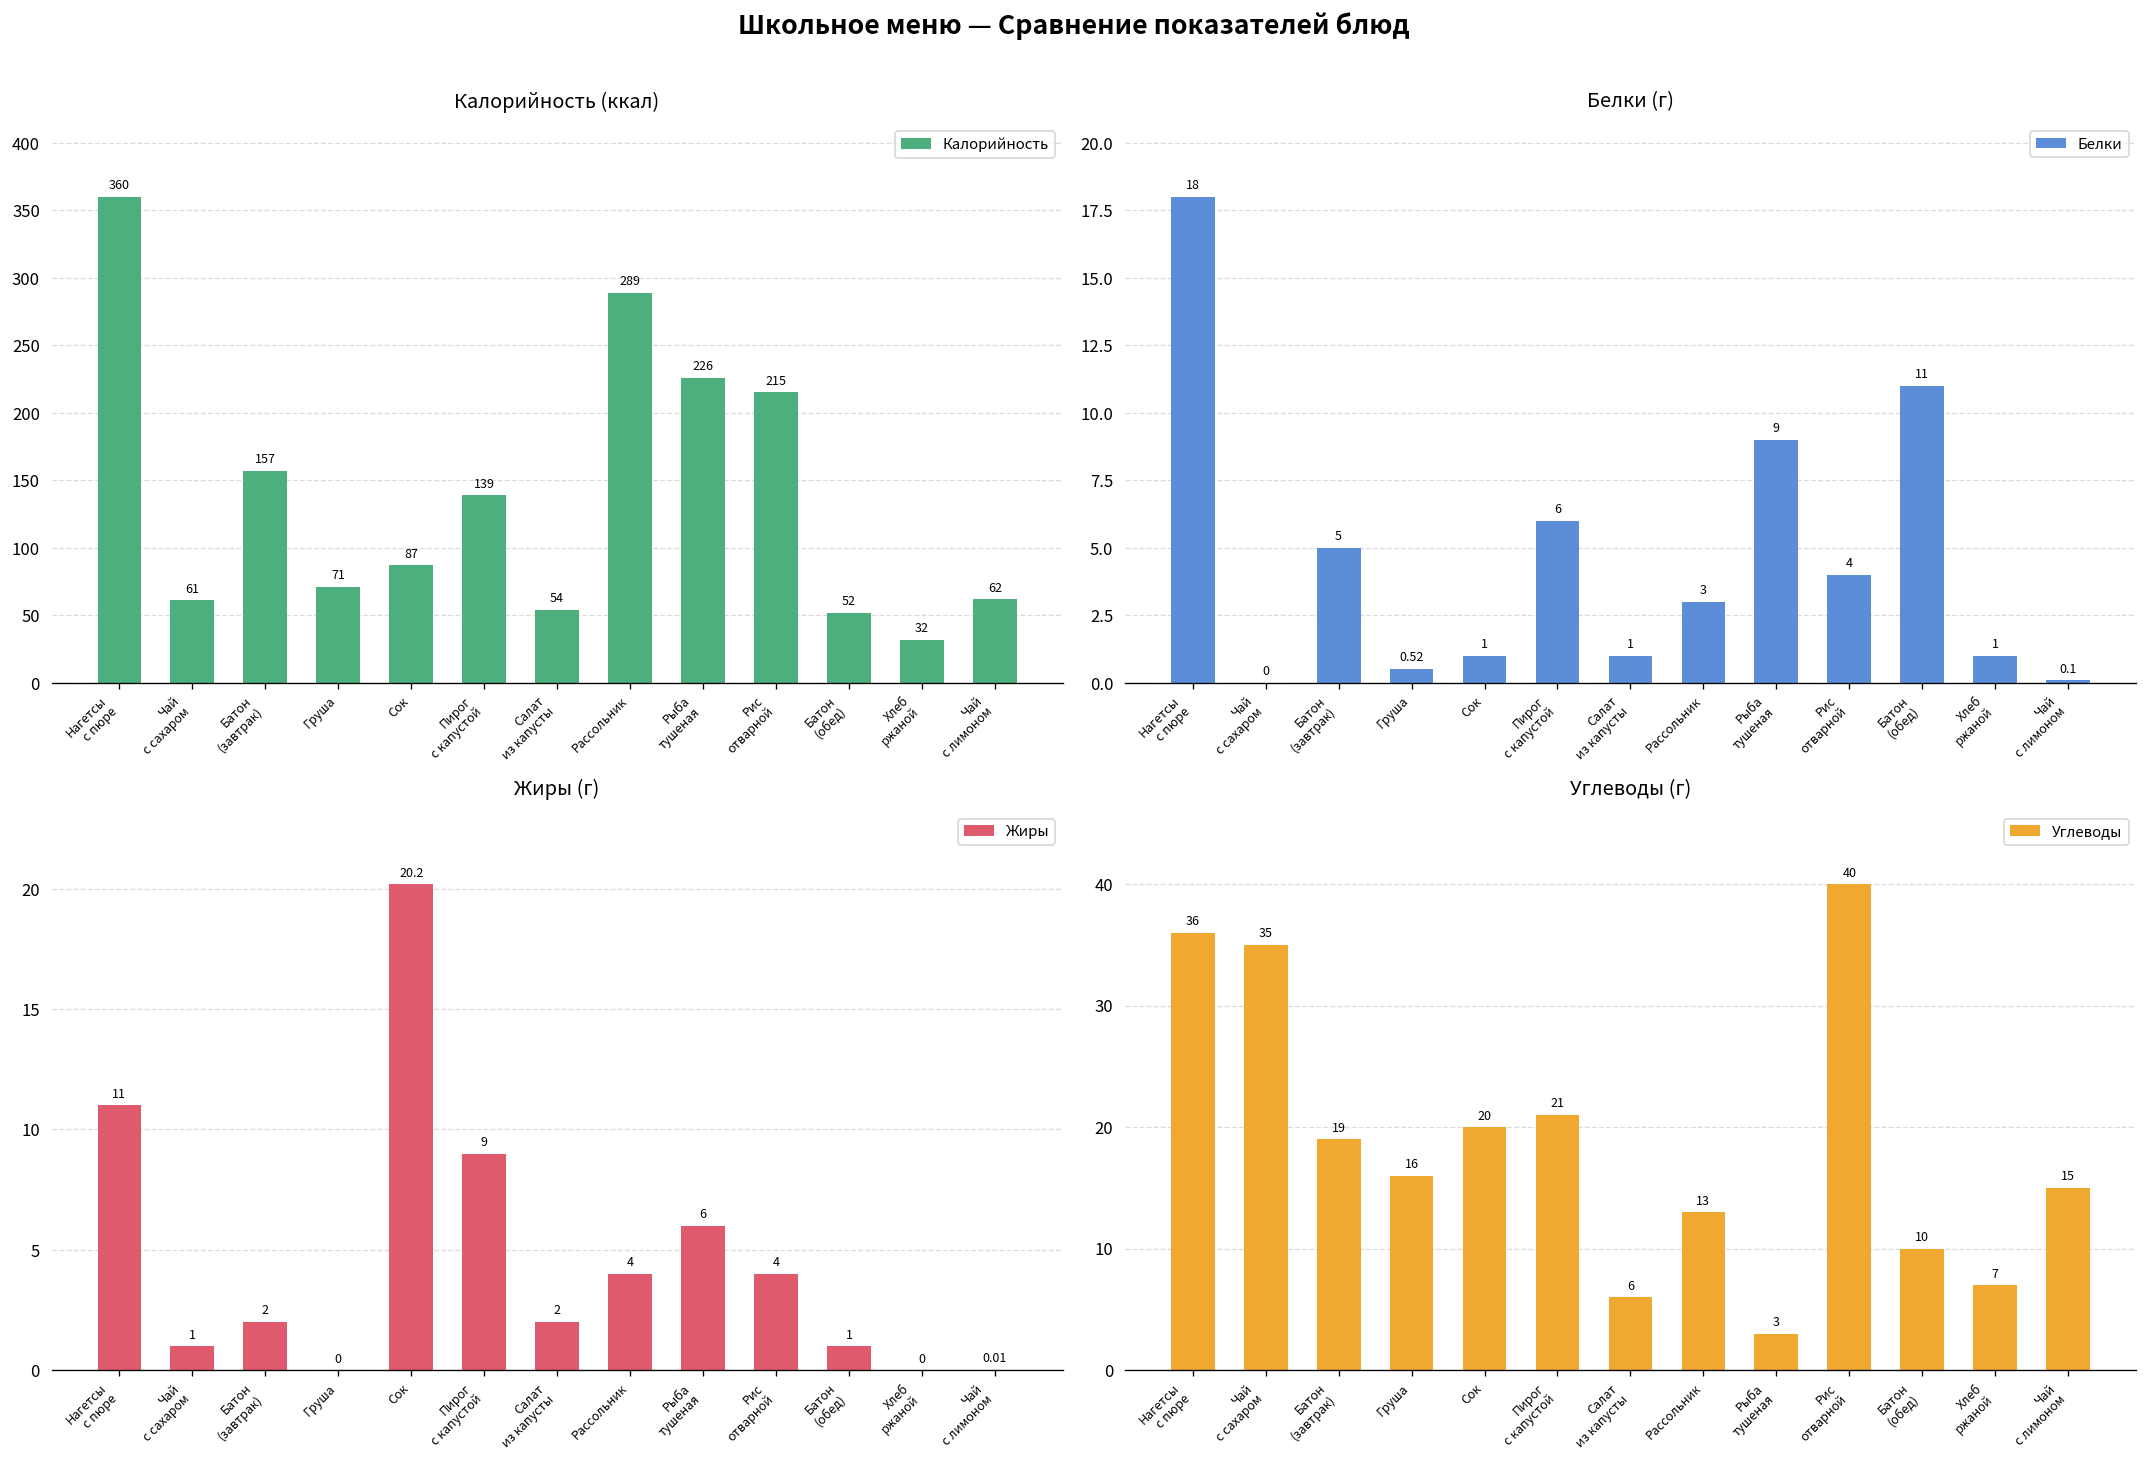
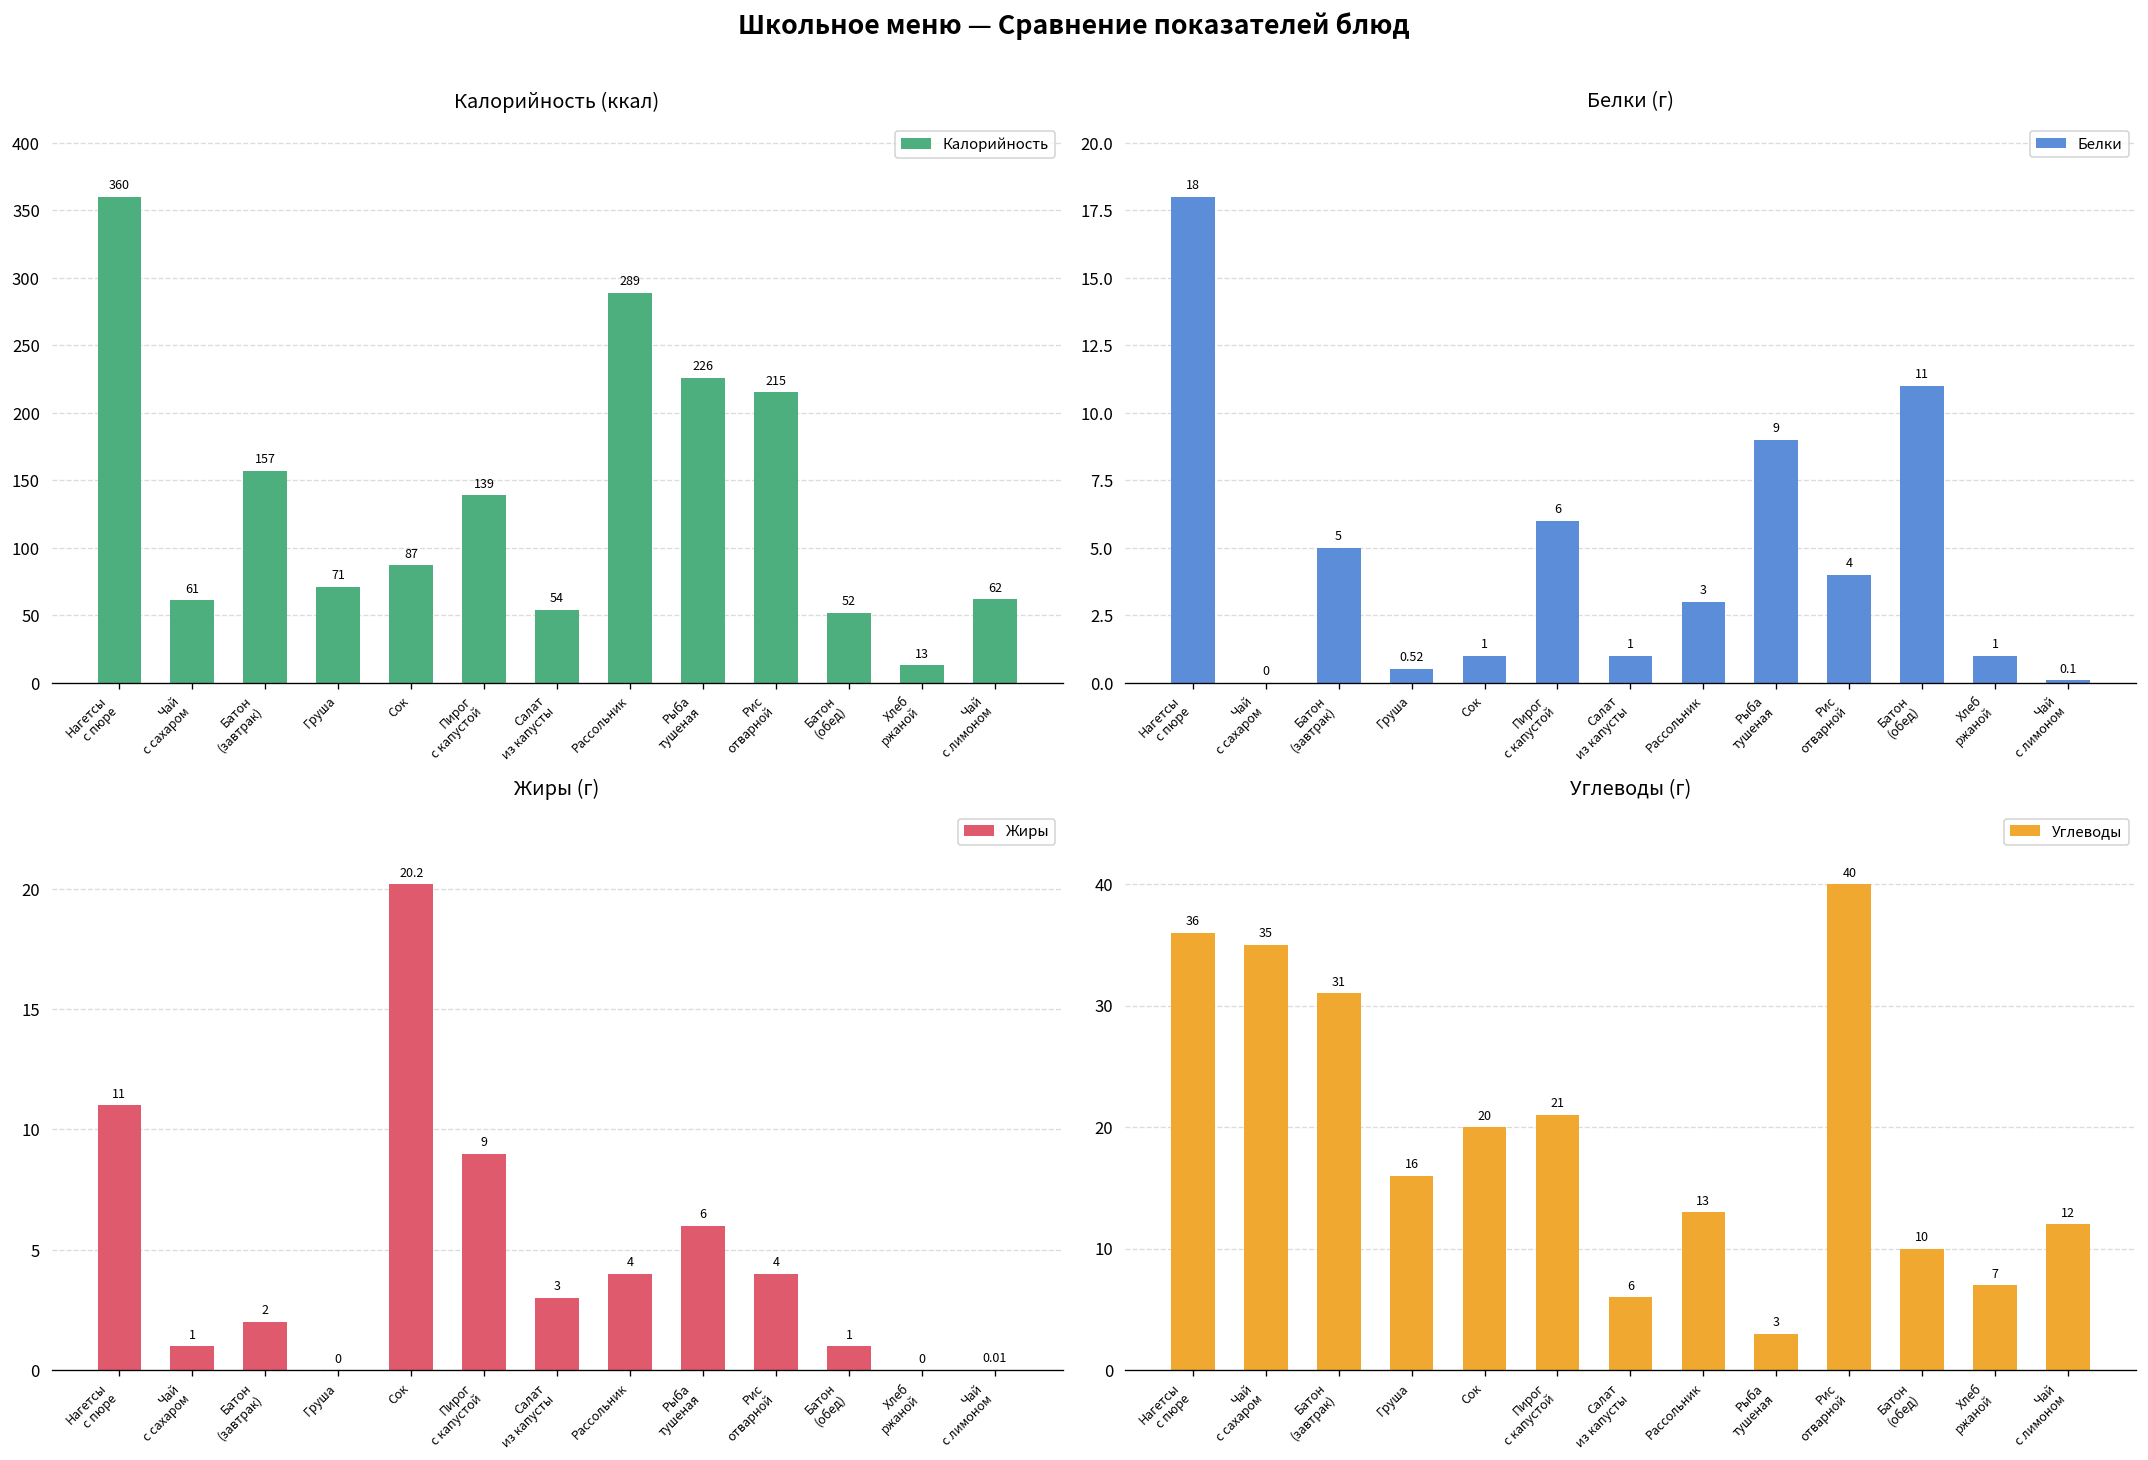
Калорийность (ккал), Хлеб ржаной: 32 -> 13
Жиры (г), Салат из капусты: 2 -> 3
Углеводы (г), Батон (завтрак): 19 -> 31
Углеводы (г), Чай с лимоном: 15 -> 12
